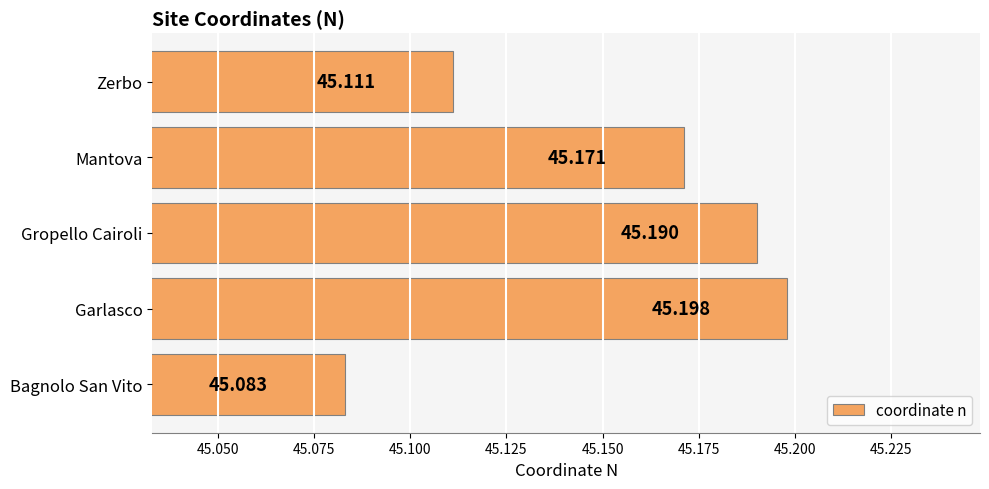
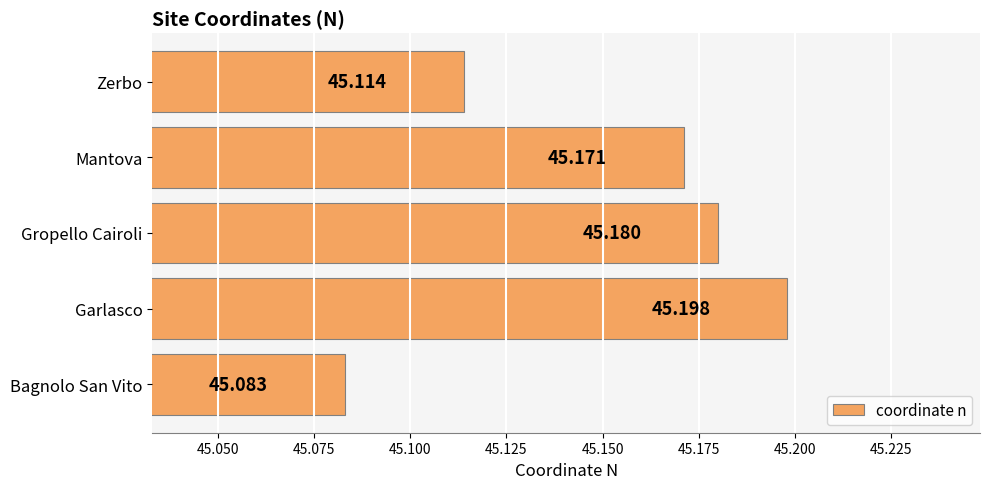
Zerbo: 45.111 -> 45.114
Gropello Cairoli: 45.190 -> 45.180
